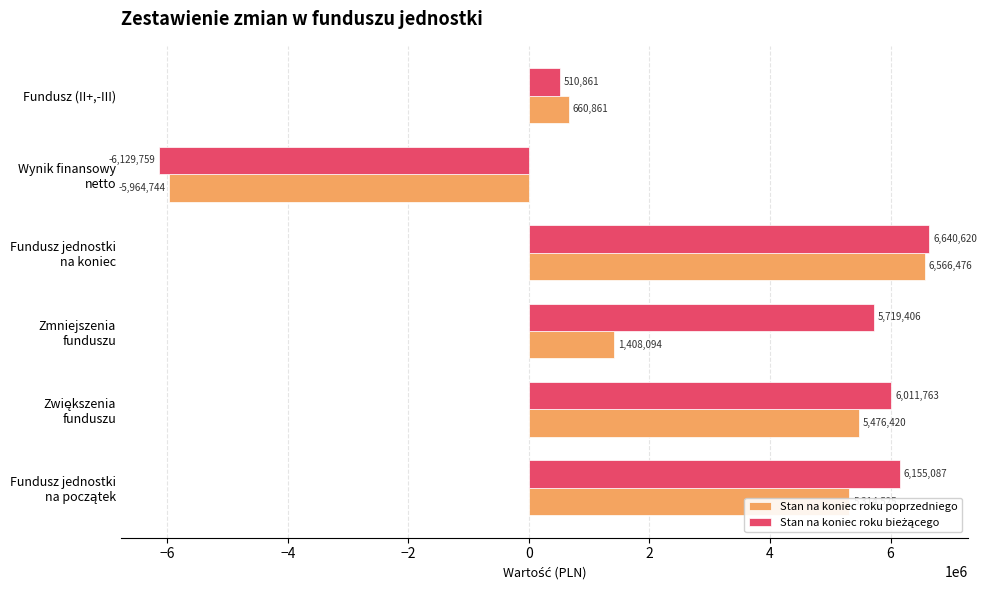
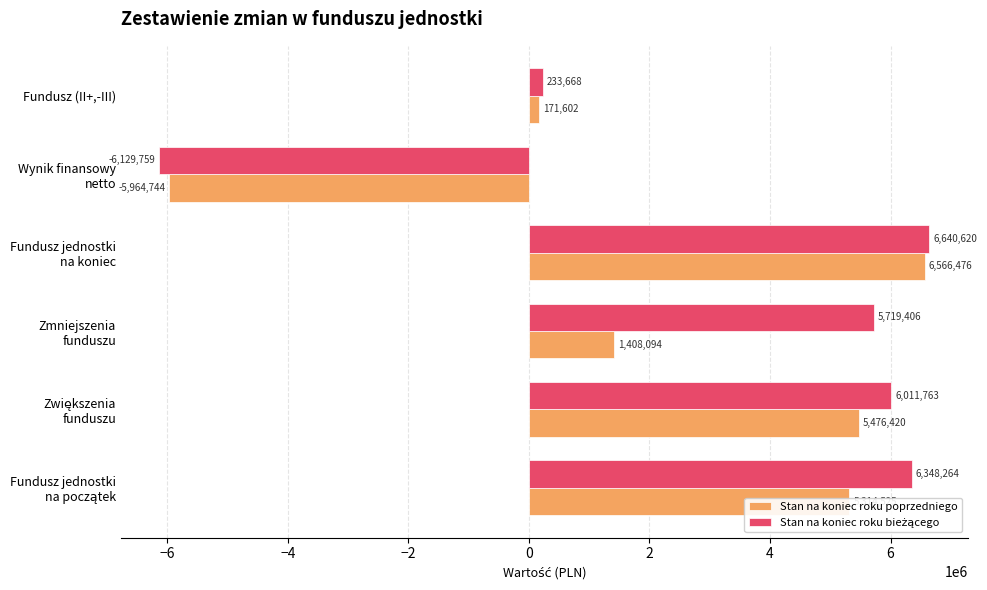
Stan na koniec roku bieżącego, Fundusz (II+,-III): 510,861 -> 233,668
Stan na koniec roku poprzedniego, Fundusz (II+,-III): 660,861 -> 171,602
Stan na koniec roku bieżącego, Fundusz jednostki na początek: 6,155,087 -> 6,348,264
